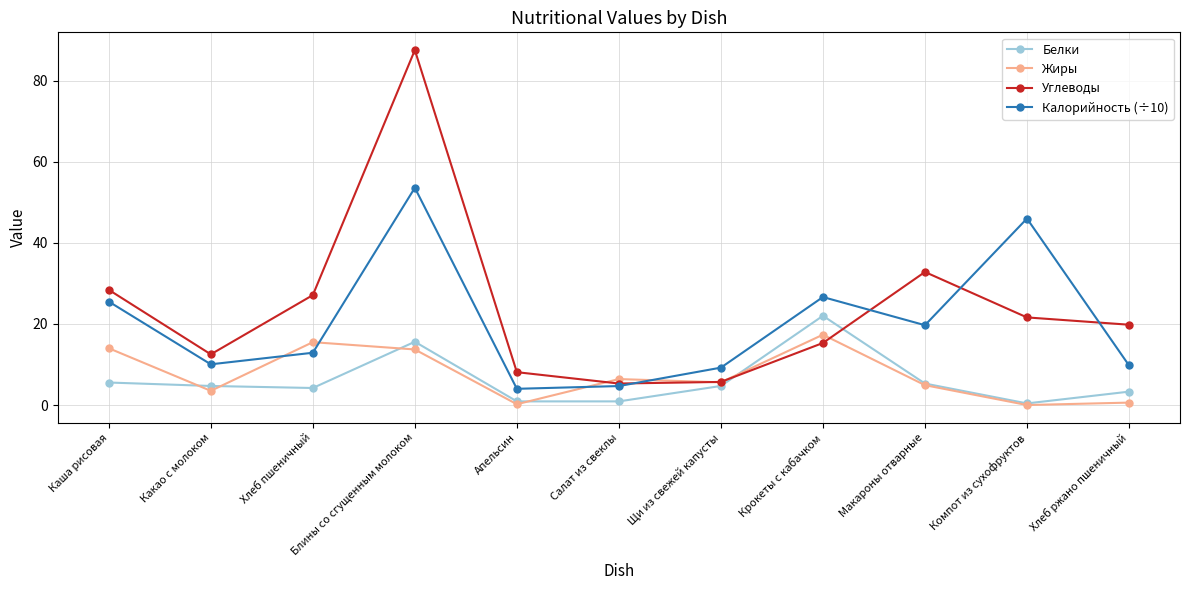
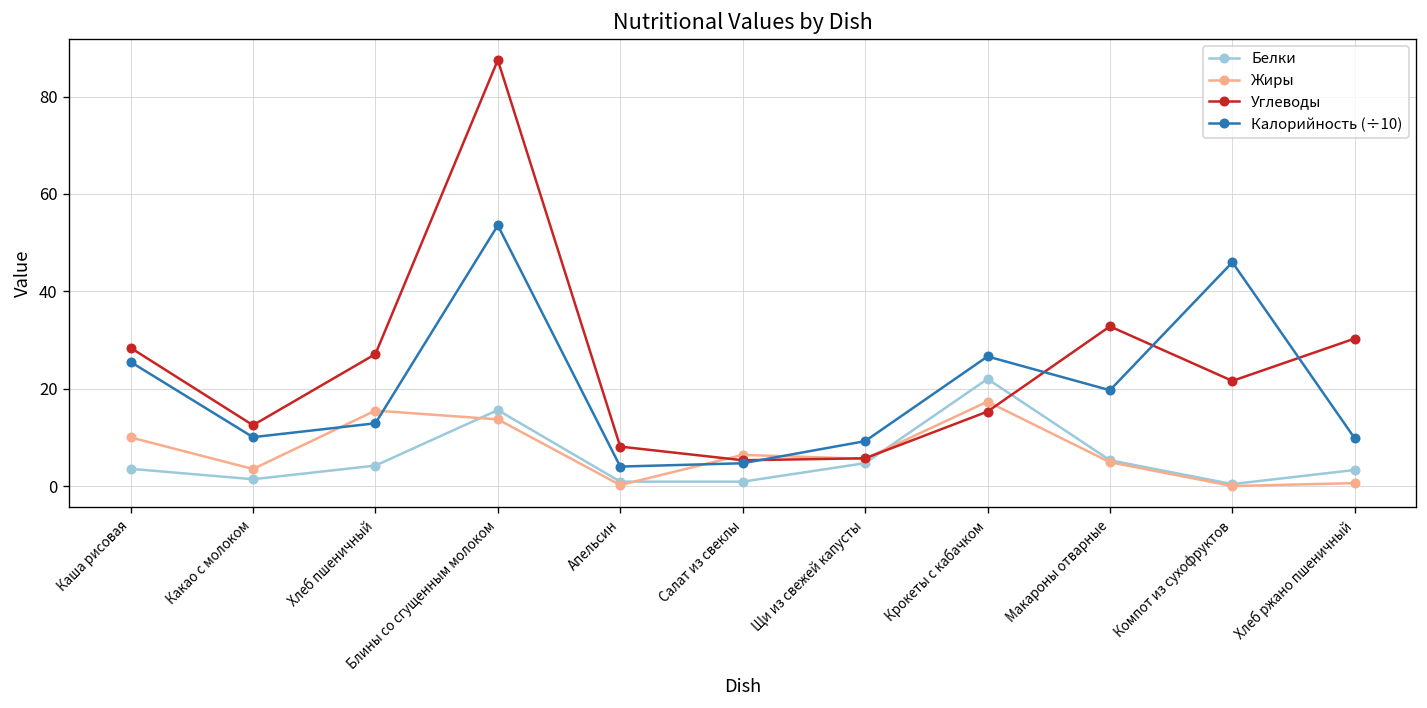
Белки, Каша рисовая: 6 -> 4
Жиры, Каша рисовая: 14 -> 10
Белки, Какао с молоком: 5 -> 1
Углеводы, Хлеб ржано пшеничный: 20 -> 30
